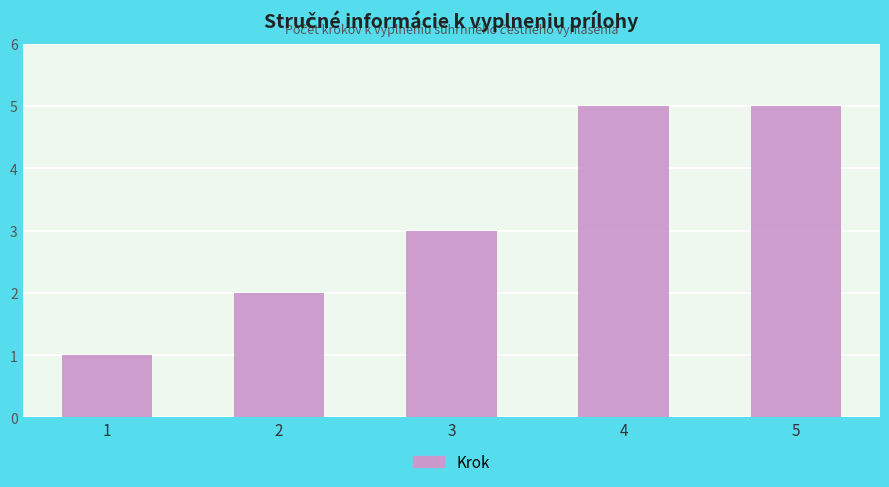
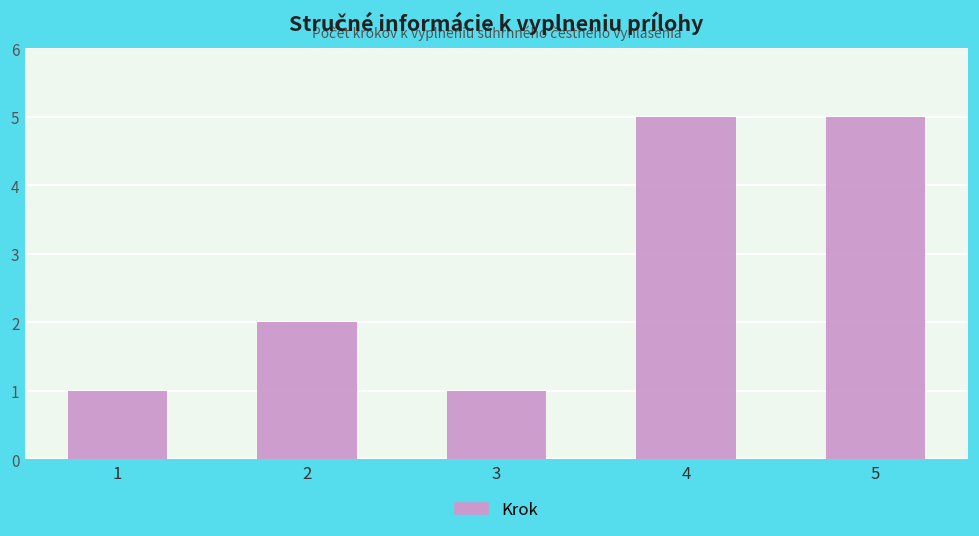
3: 3 -> 1
